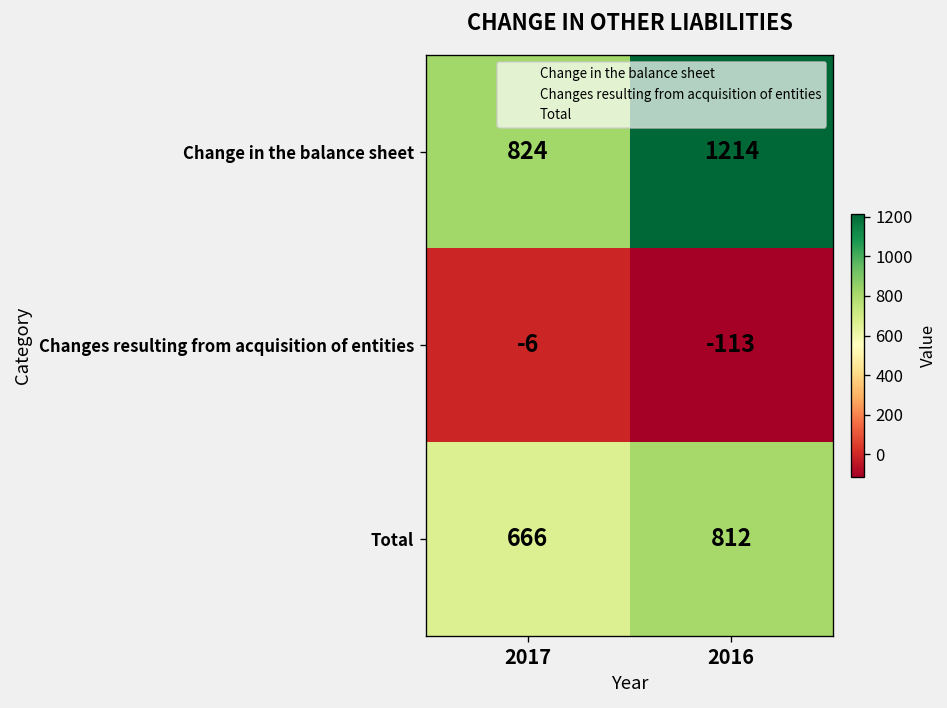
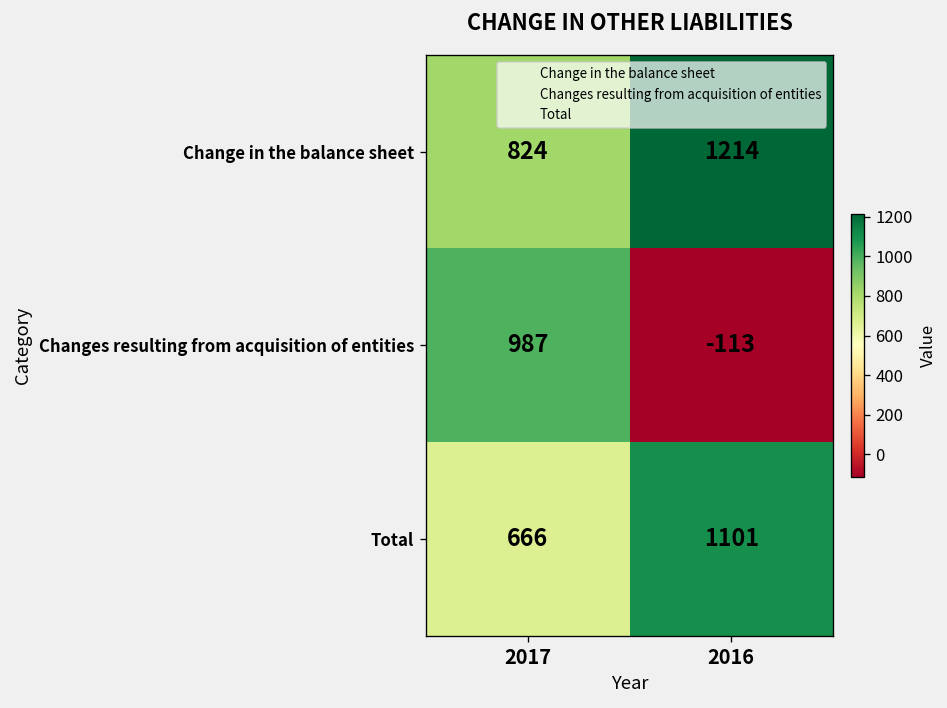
Changes resulting from acquisition of entities, 2017: -6 -> 987
Total, 2016: 812 -> 1101
